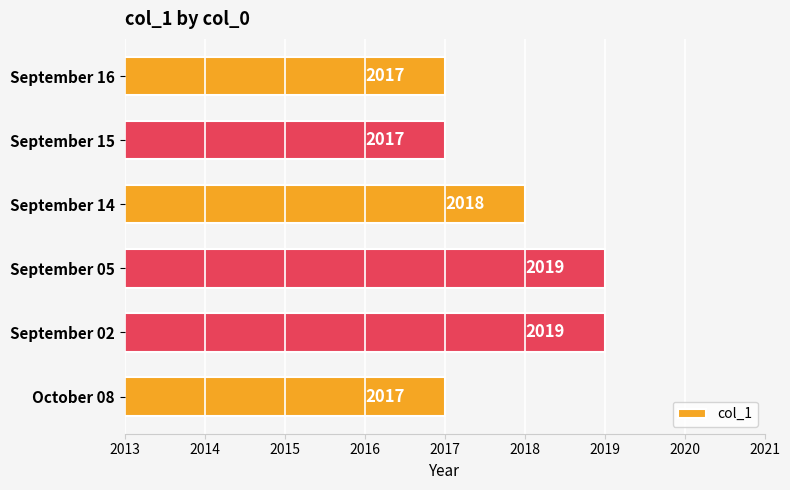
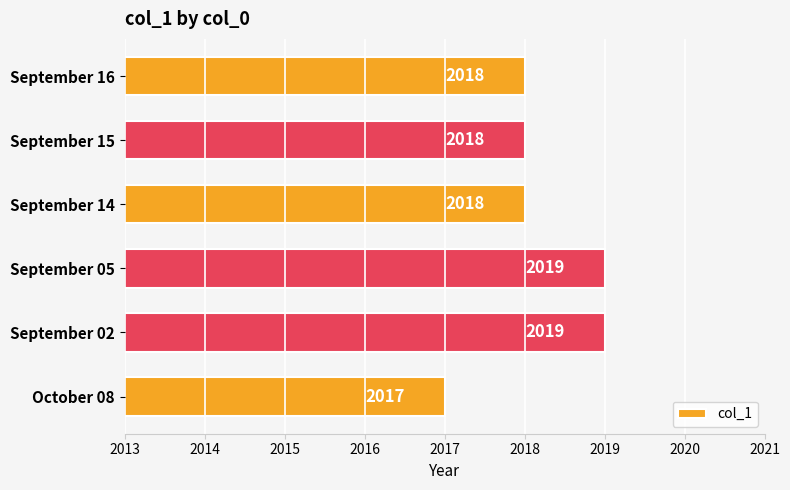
September 16: 2017 -> 2018
September 15: 2017 -> 2018
